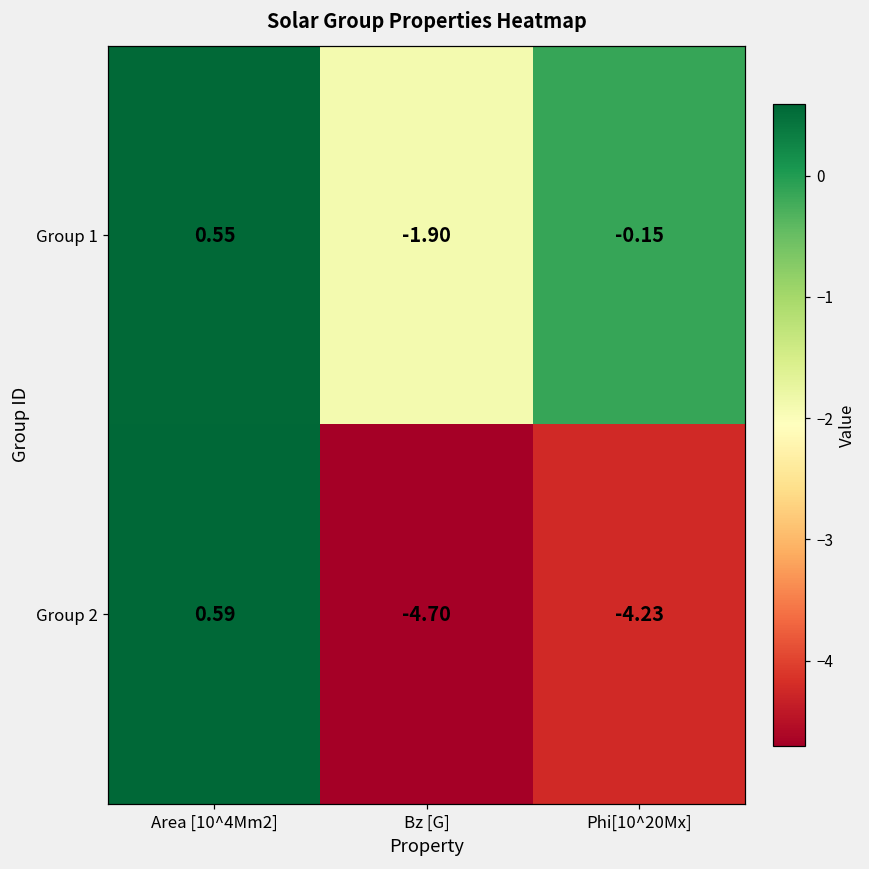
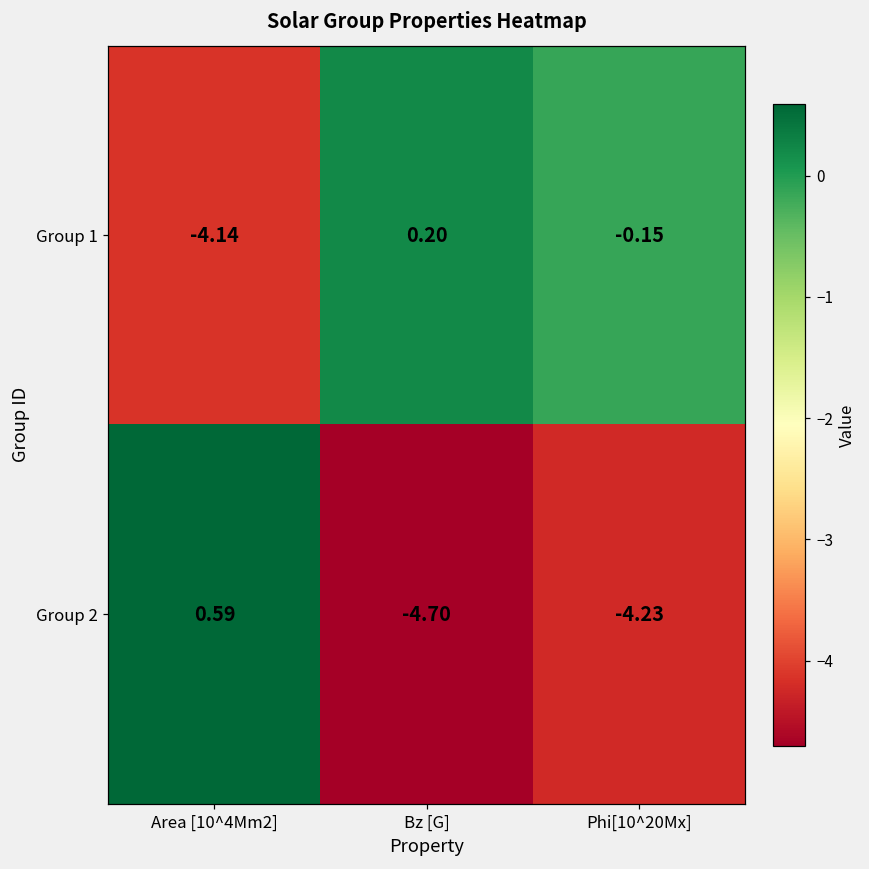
Group 1, Area [10^4Mm2]: 0.55 -> -4.14
Group 1, Bz [G]: -1.90 -> 0.20
